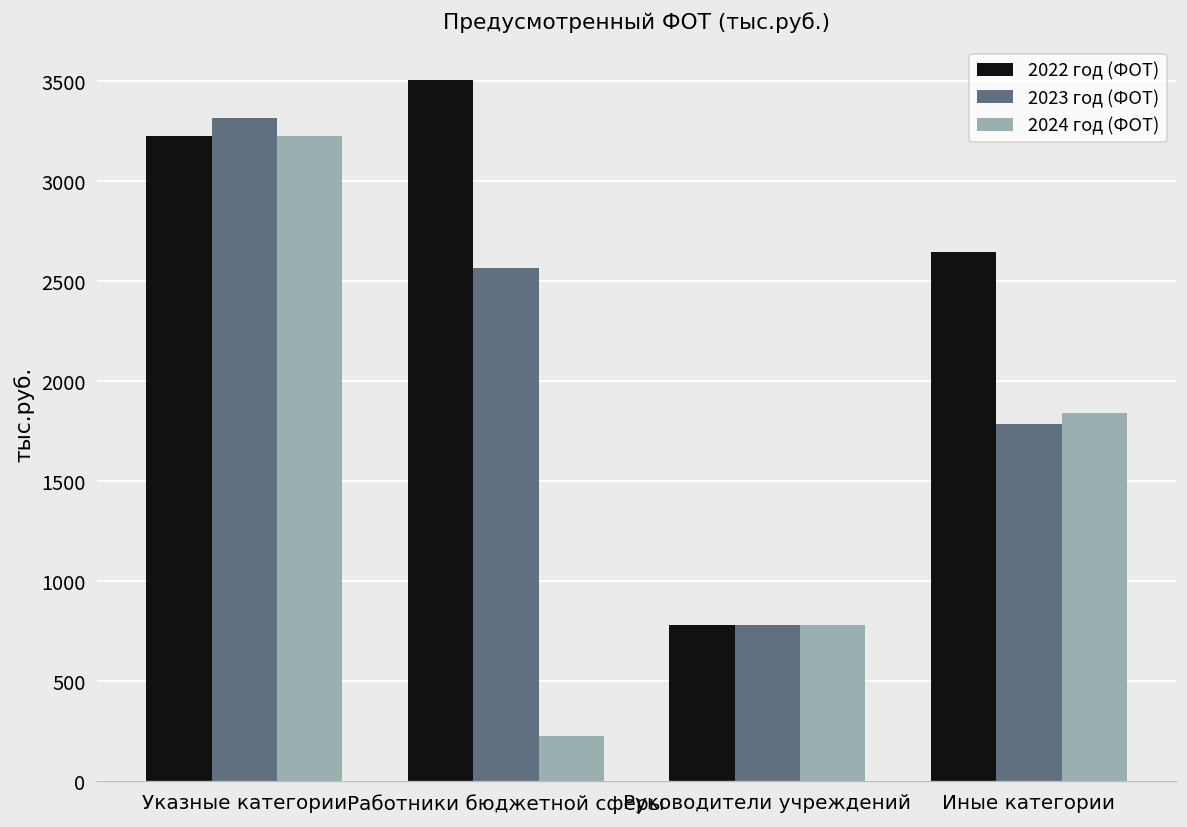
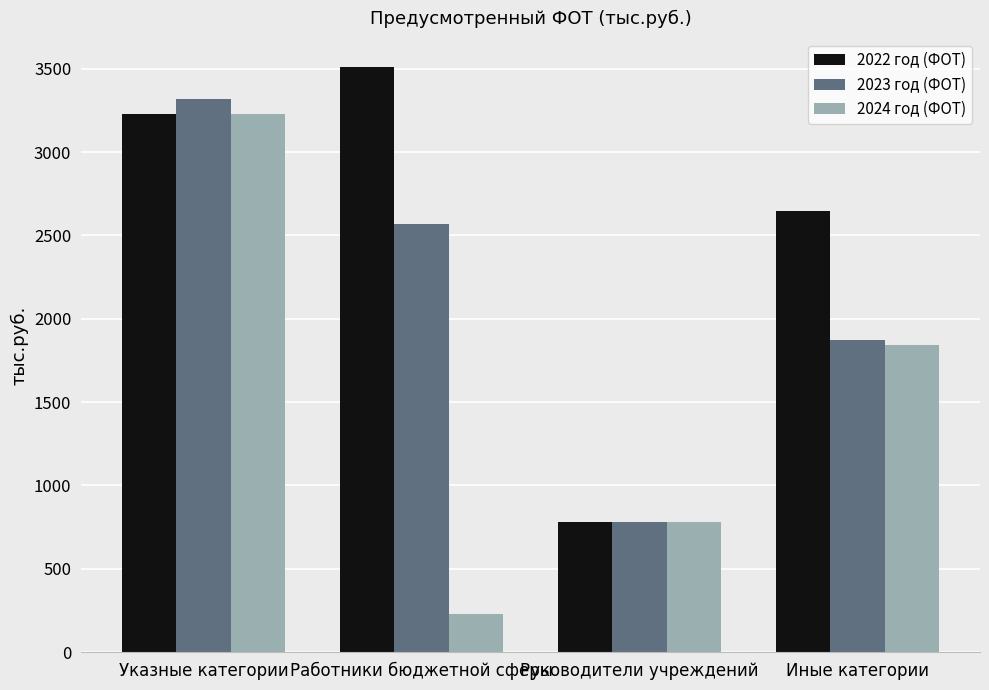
2023 год (ФОТ), Иные категории: 1790 -> 1870
